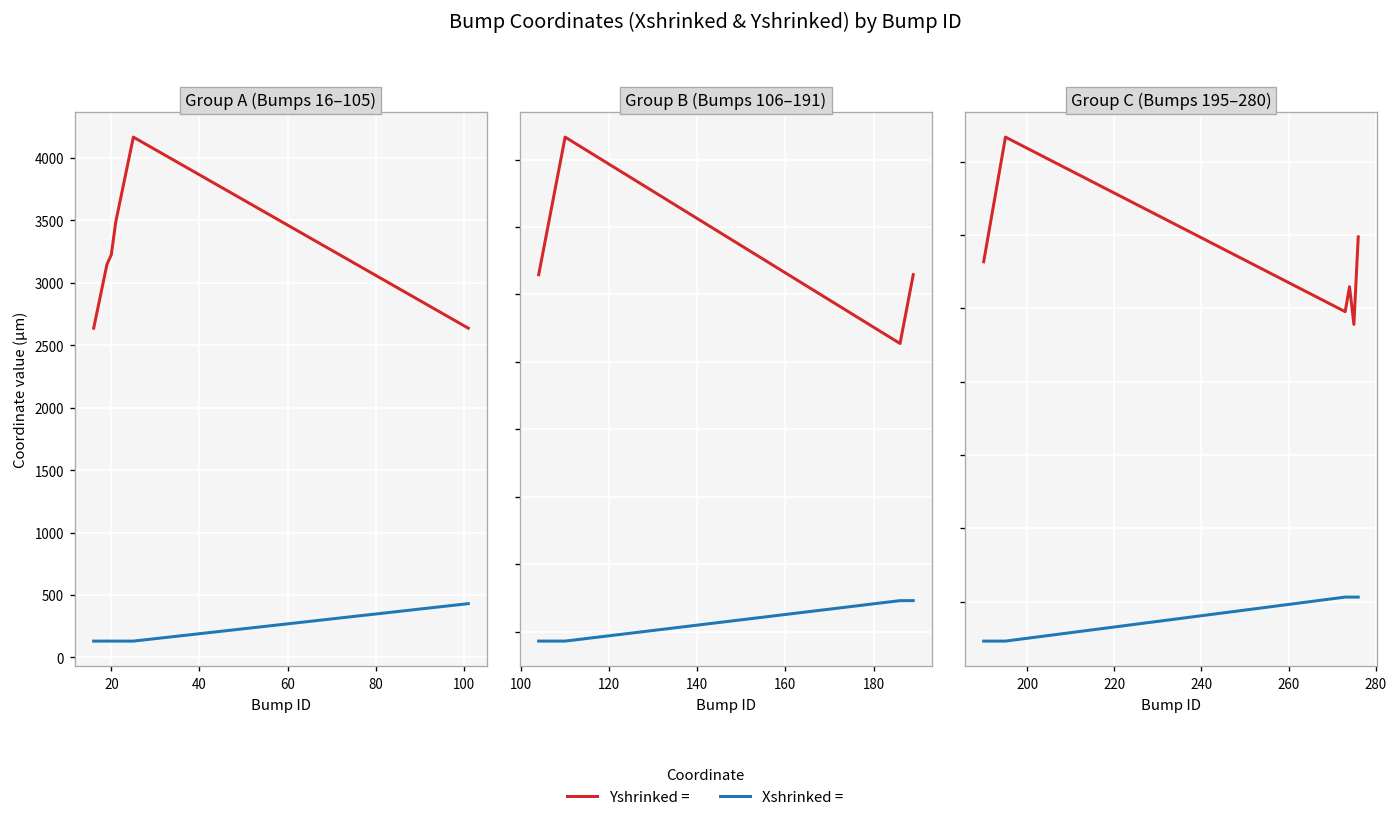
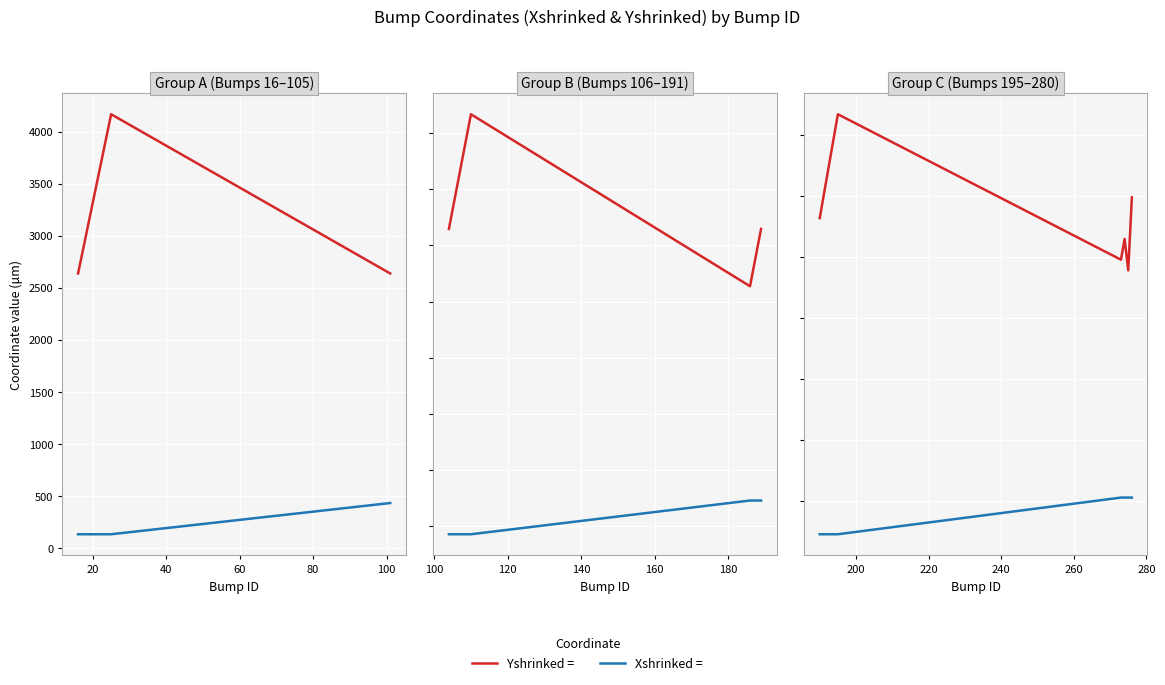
Group A (Bumps 16–105), Yshrinked =, 20: 3230 -> 3320
